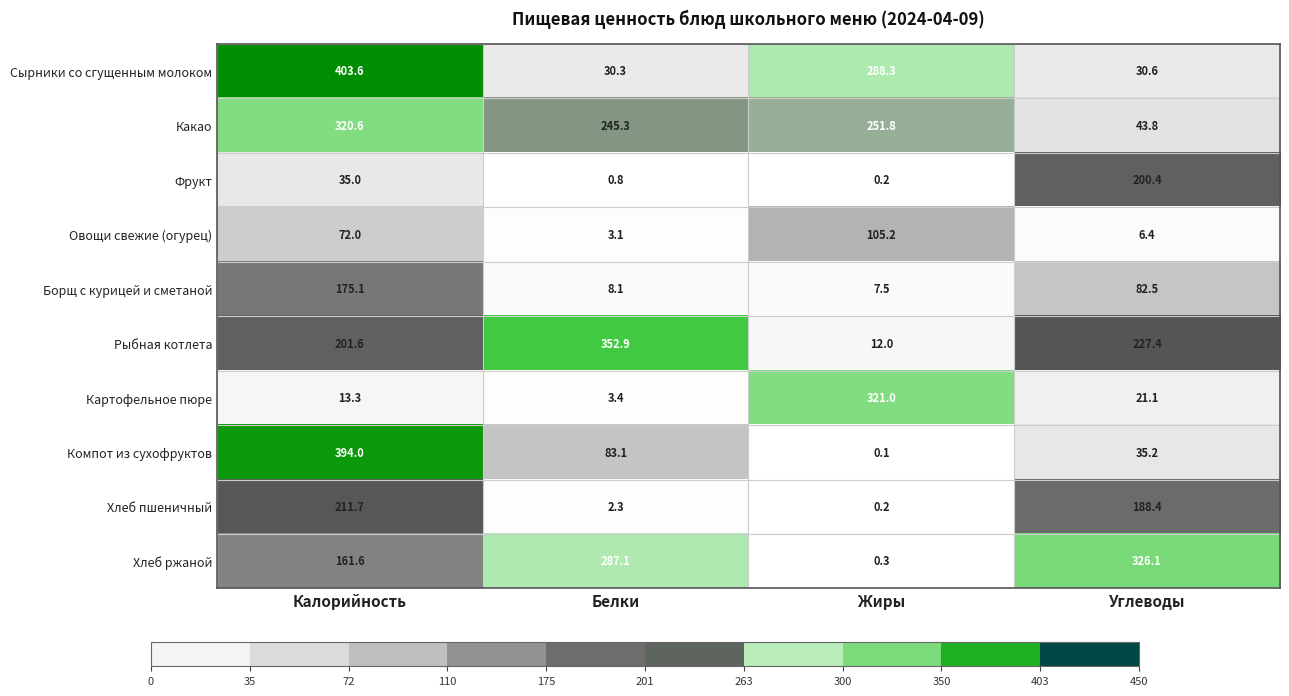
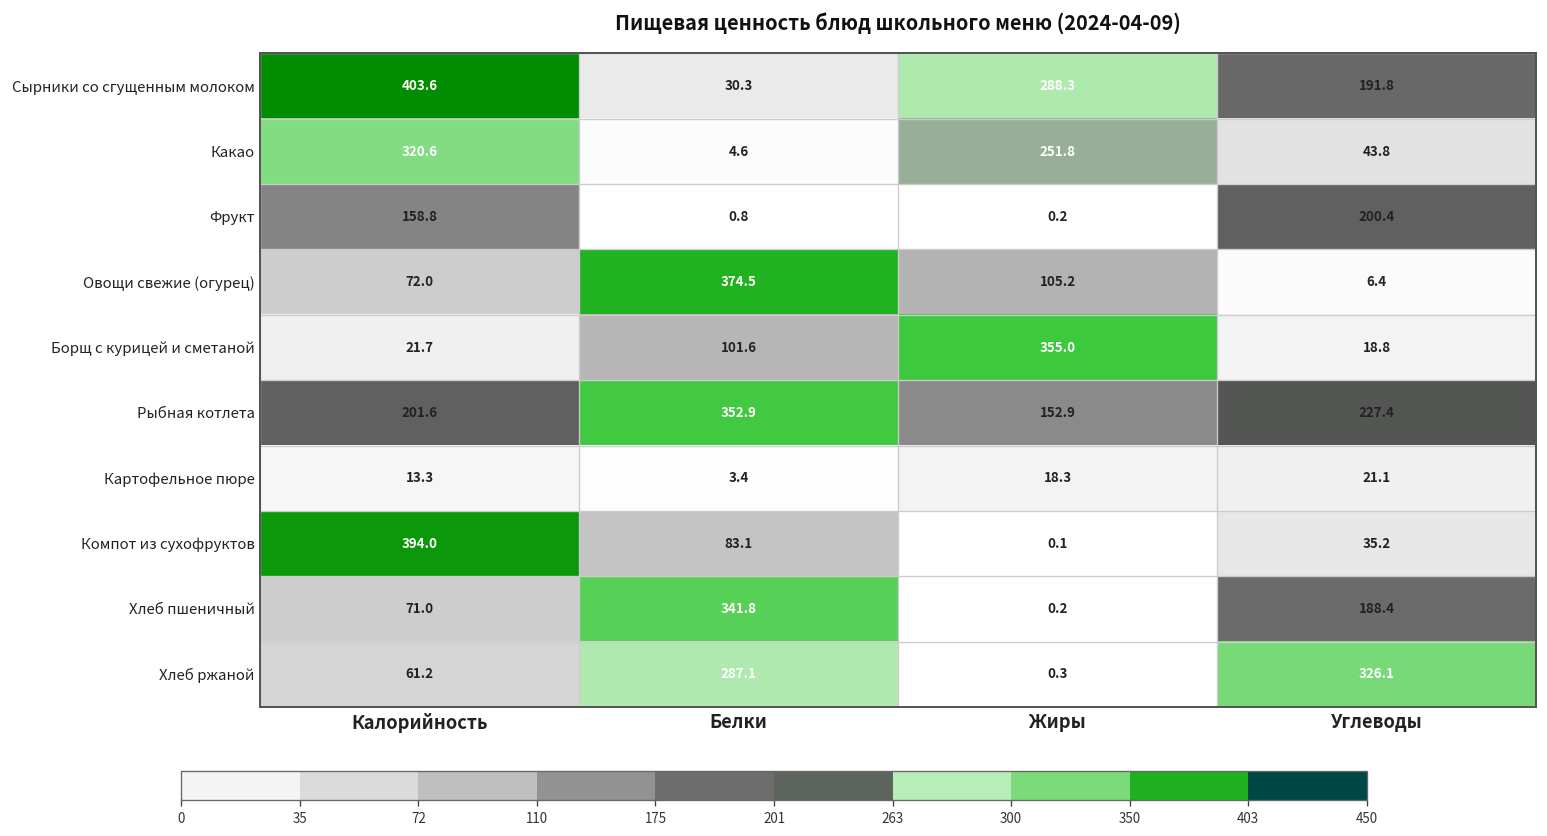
Пищевая ценность блюд школьного меню (2024-04-09), Сырники со сгущенным молоком, Углеводы: 30.6 -> 191.8
Пищевая ценность блюд школьного меню (2024-04-09), Какао, Белки: 245.3 -> 4.6
Пищевая ценность блюд школьного меню (2024-04-09), Фрукт, Калорийность: 35.0 -> 158.8
Пищевая ценность блюд школьного меню (2024-04-09), Овощи свежие (огурец), Белки: 3.1 -> 374.5
Пищевая ценность блюд школьного меню (2024-04-09), Борщ с курицей и сметаной, Калорийность: 175.1 -> 21.7
Пищевая ценность блюд школьного меню (2024-04-09), Борщ с курицей и сметаной, Белки: 8.1 -> 101.6
Пищевая ценность блюд школьного меню (2024-04-09), Борщ с курицей и сметаной, Жиры: 7.5 -> 355.0
Пищевая ценность блюд школьного меню (2024-04-09), Борщ с курицей и сметаной, Углеводы: 82.5 -> 18.8
Пищевая ценность блюд школьного меню (2024-04-09), Рыбная котлета, Жиры: 12.0 -> 152.9
Пищевая ценность блюд школьного меню (2024-04-09), Картофельное пюре, Жиры: 321.0 -> 18.3
Пищевая ценность блюд школьного меню (2024-04-09), Хлеб пшеничный, Калорийность: 211.7 -> 71.0
Пищевая ценность блюд школьного меню (2024-04-09), Хлеб пшеничный, Белки: 2.3 -> 341.8
Пищевая ценность блюд школьного меню (2024-04-09), Хлеб ржаной, Калорийность: 161.6 -> 61.2
